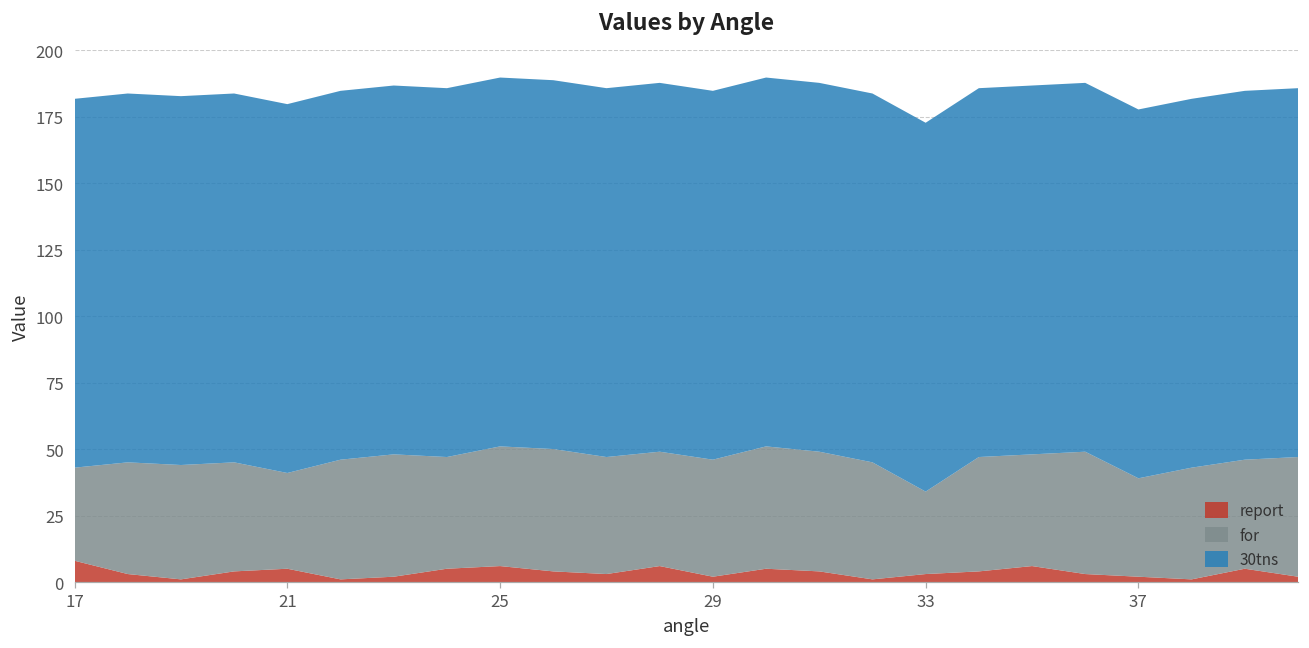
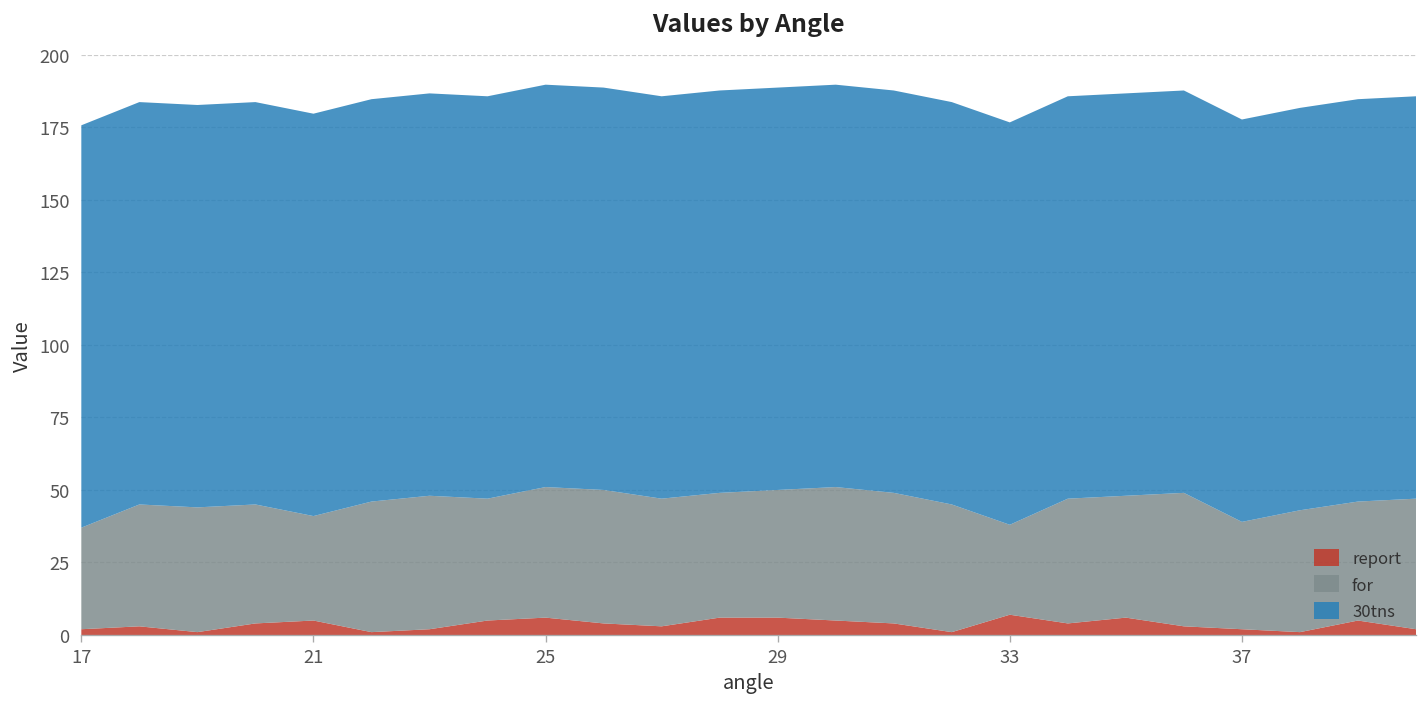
report, 17: 8 -> 2
report, 29: 2 -> 6
report, 33: 3 -> 7
